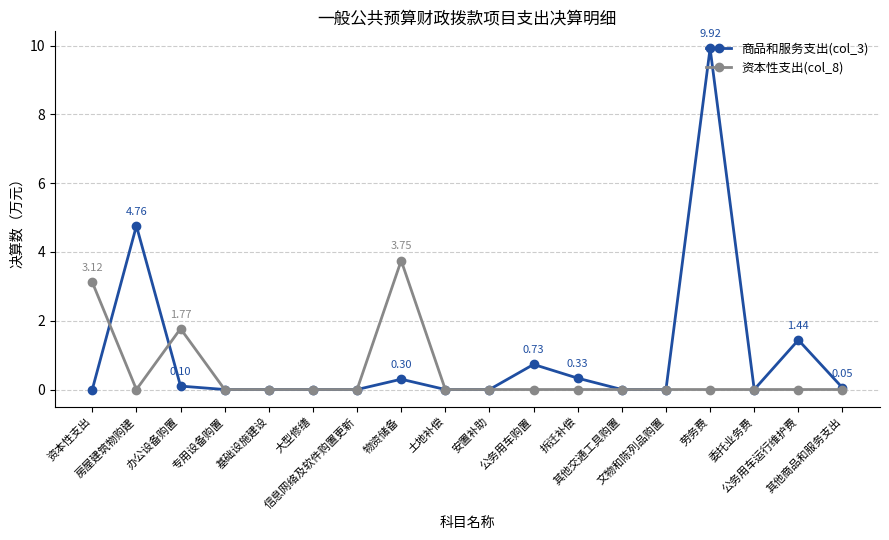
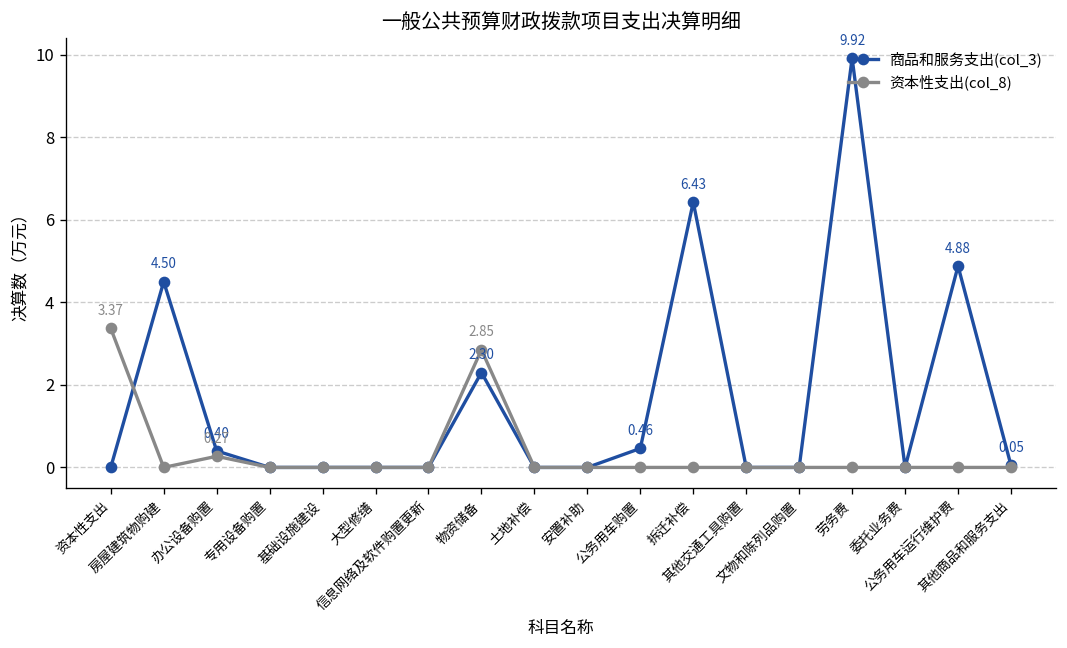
资本性支出(col_8), 资本性支出: 3.12 -> 3.37
商品和服务支出(col_3), 房屋建筑物购建: 4.76 -> 4.50
商品和服务支出(col_3), 办公设备购置: 0.10 -> 0.40
资本性支出(col_8), 办公设备购置: 1.77 -> 0.27
商品和服务支出(col_3), 物资储备: 0.30 -> 2.30
资本性支出(col_8), 物资储备: 3.75 -> 2.85
商品和服务支出(col_3), 公务用车购置: 0.73 -> 0.46
商品和服务支出(col_3), 拆迁补偿: 0.33 -> 6.43
商品和服务支出(col_3), 公务用车运行维护费: 1.44 -> 4.88
